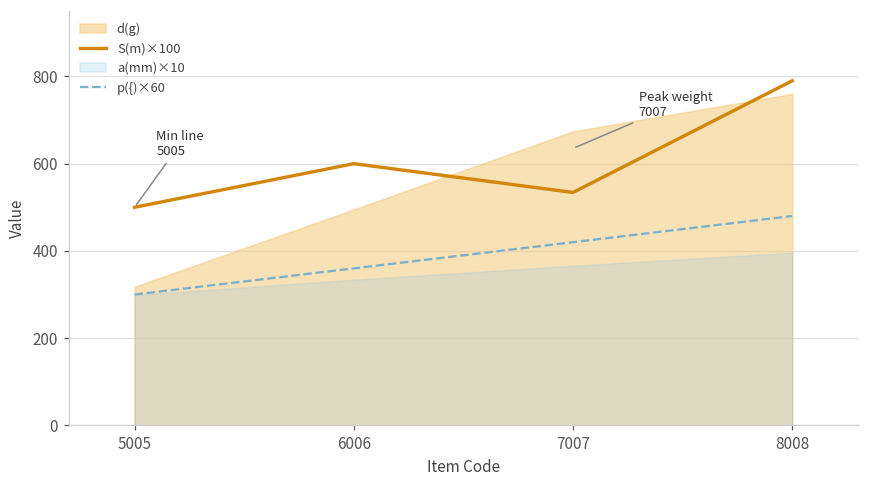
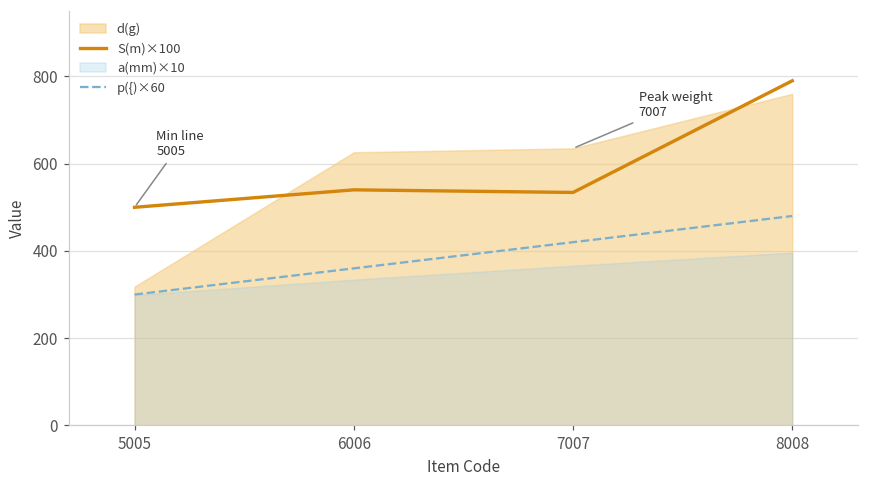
S(m)×100, 6006: 600 -> 540
d(g), 6006: 500 -> 630
d(g), 7007: 670 -> 640
